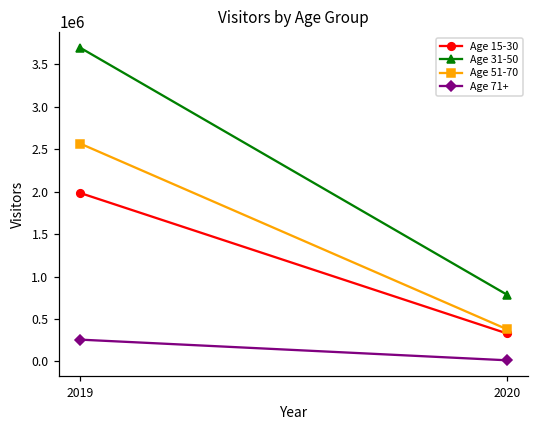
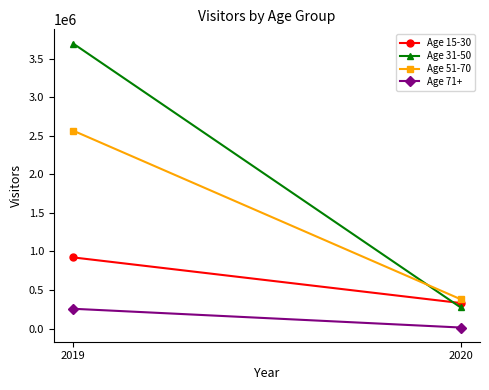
Age 15-30, 2019: 2000000 -> 900000
Age 31-50, 2020: 800000 -> 300000
